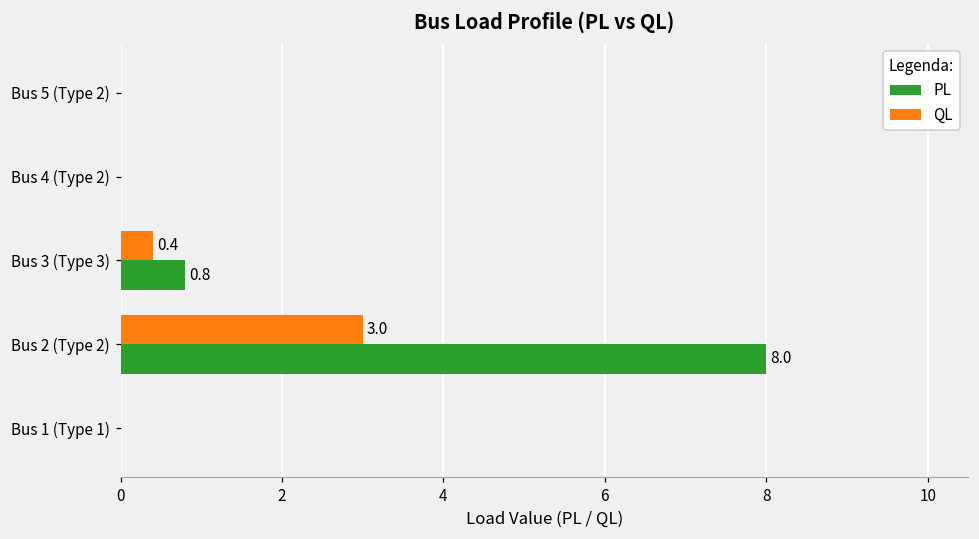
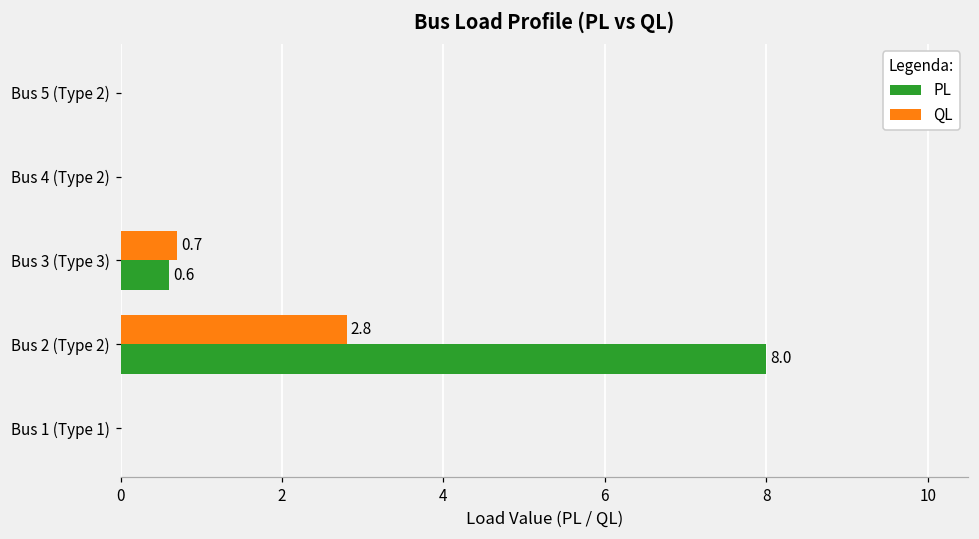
QL, Bus 3 (Type 3): 0.4 -> 0.7
PL, Bus 3 (Type 3): 0.8 -> 0.6
QL, Bus 2 (Type 2): 3.0 -> 2.8
